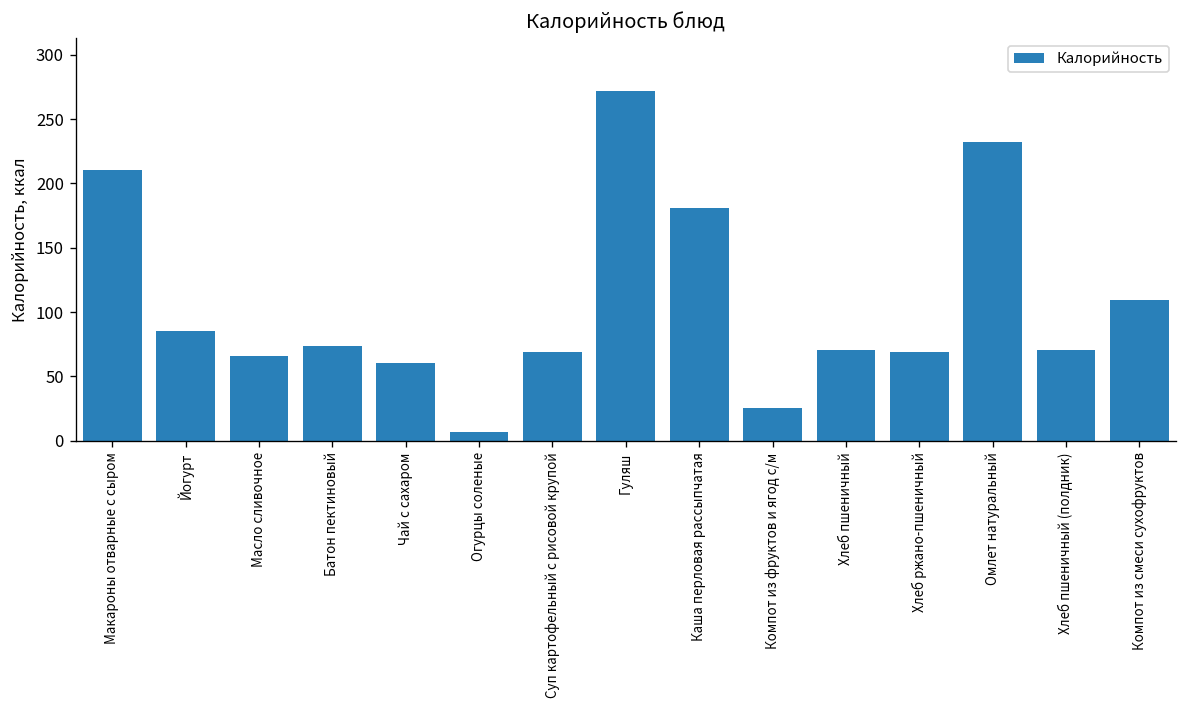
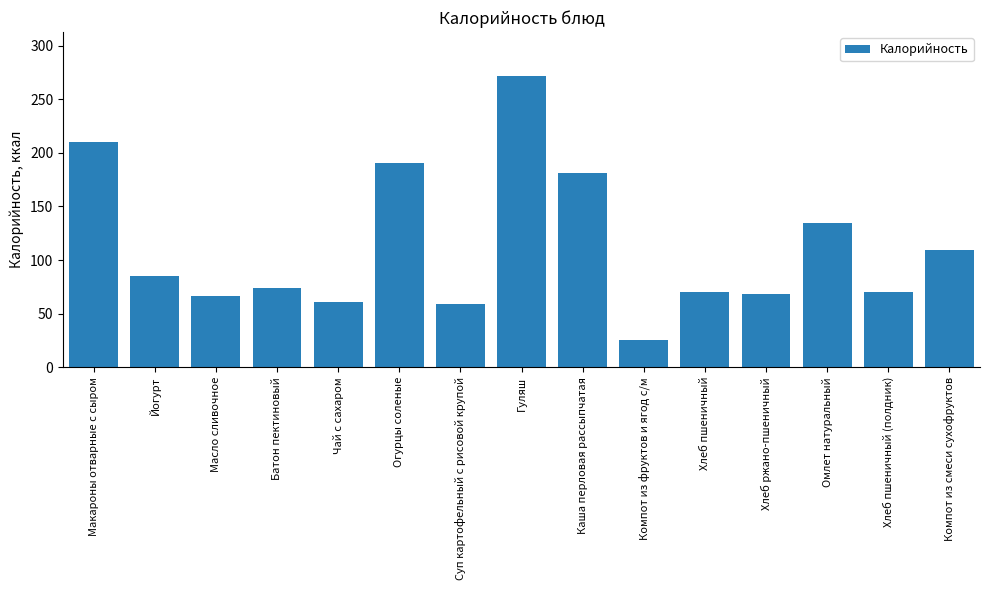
Огурцы соленые: 7 -> 190
Суп картофельный с рисовой крупой: 69 -> 59
Омлет натуральный: 232 -> 134
